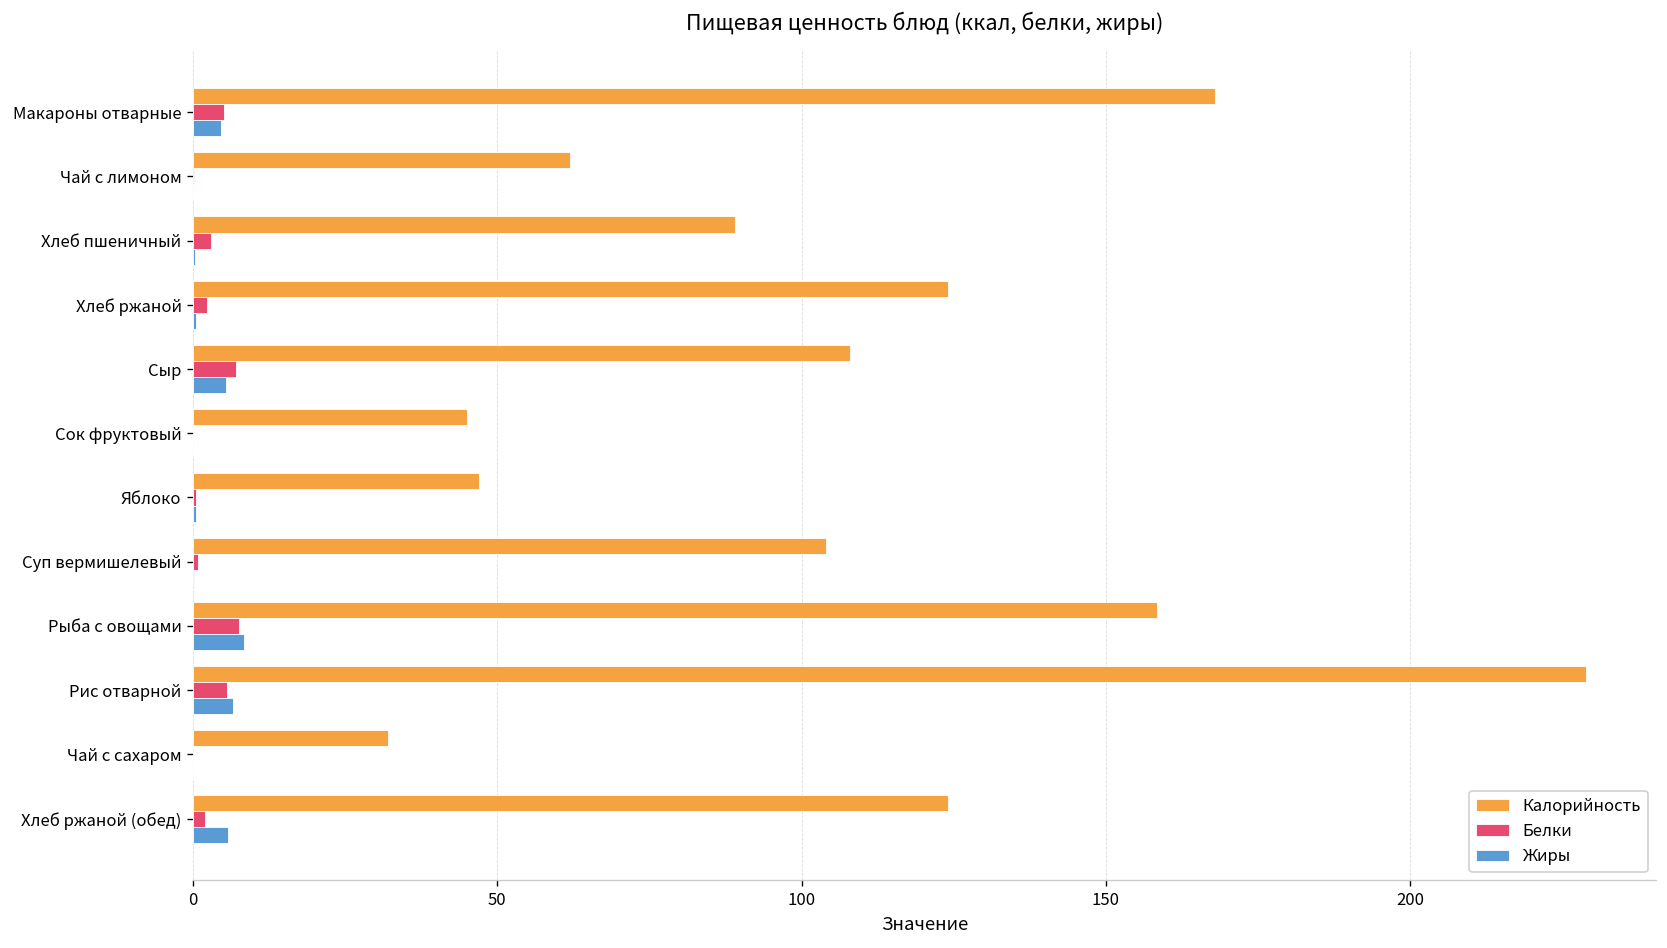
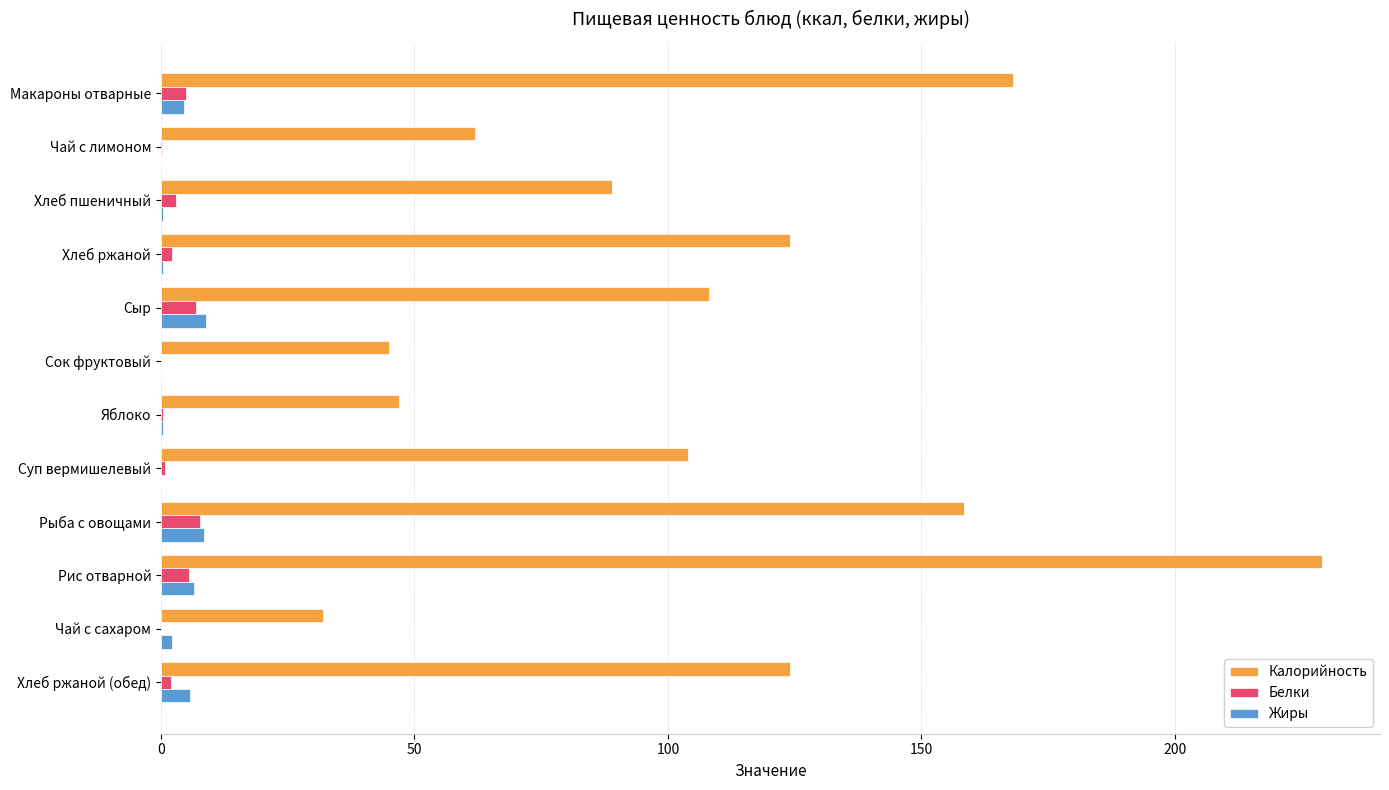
Жиры, Сыр: 5 -> 9
Жиры, Чай с сахаром: 0 -> 2
